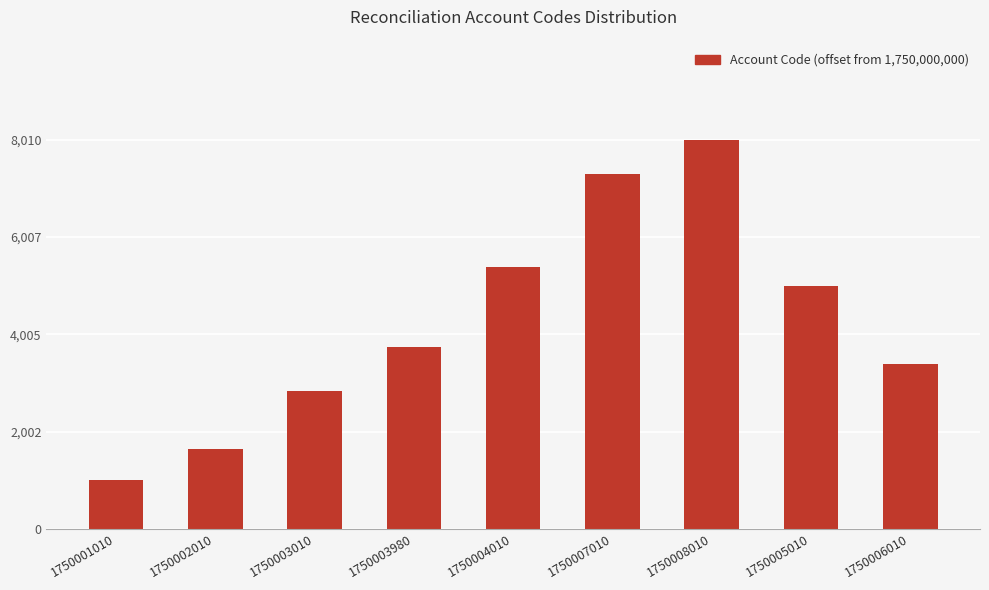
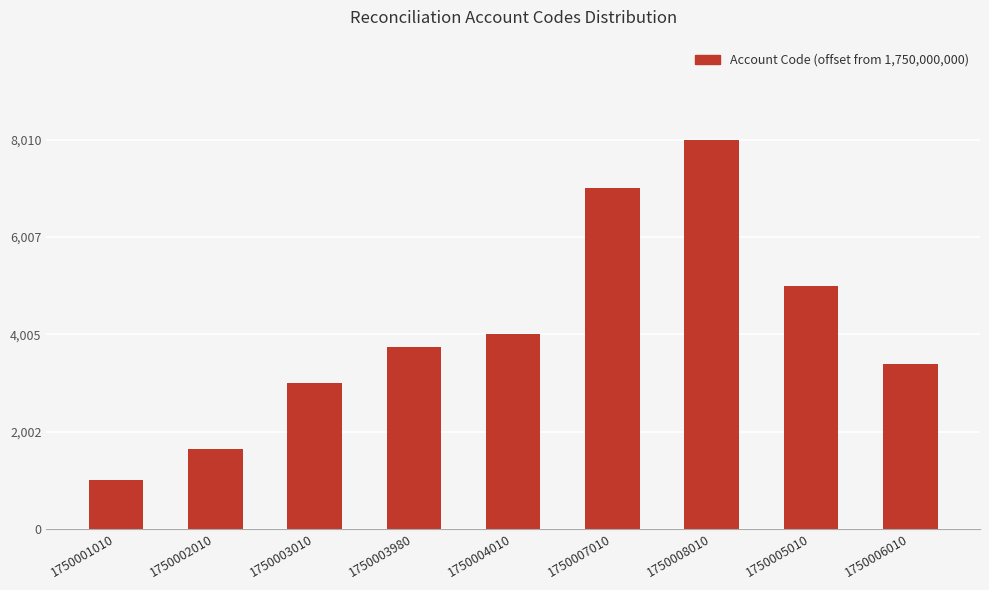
1750003010: 2,800 -> 3,000
1750004010: 5,400 -> 4,000
1750007010: 7,300 -> 7,000
